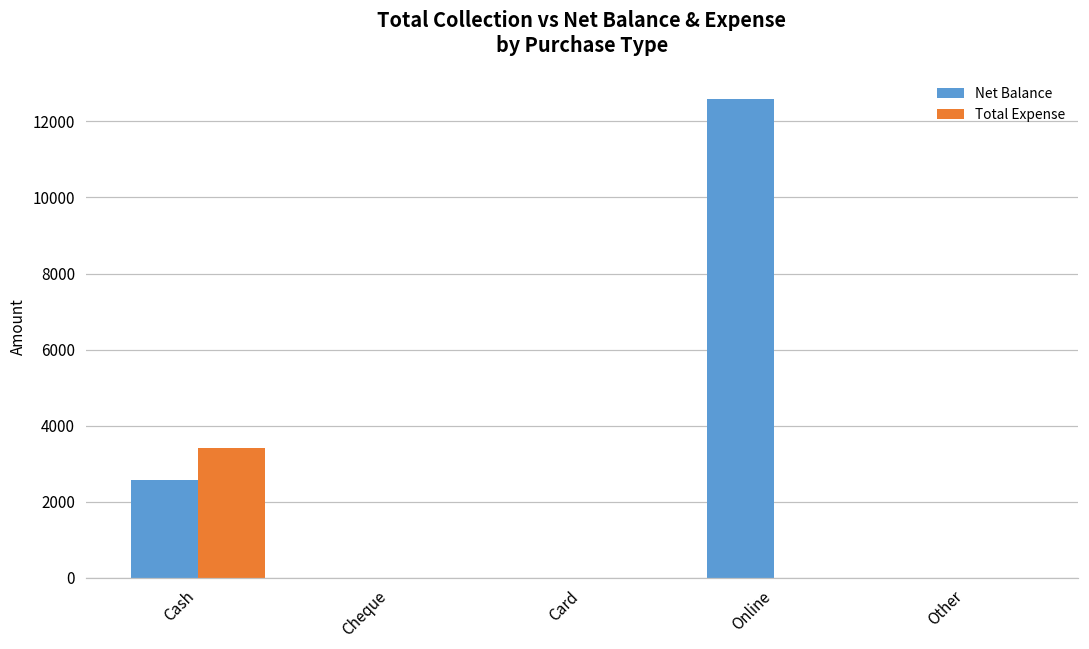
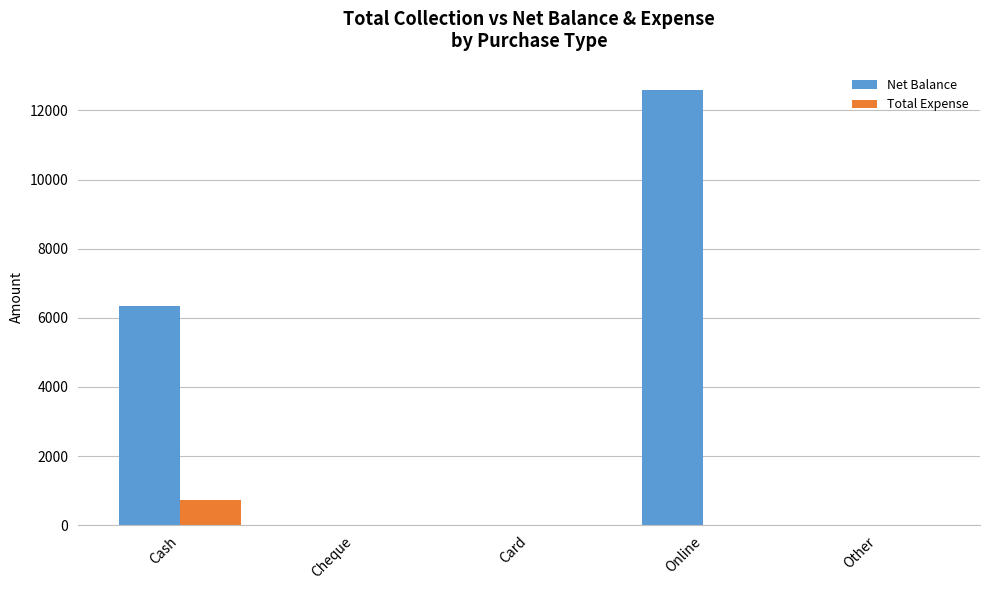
Net Balance, Cash: 2600 -> 6300
Total Expense, Cash: 3400 -> 700
